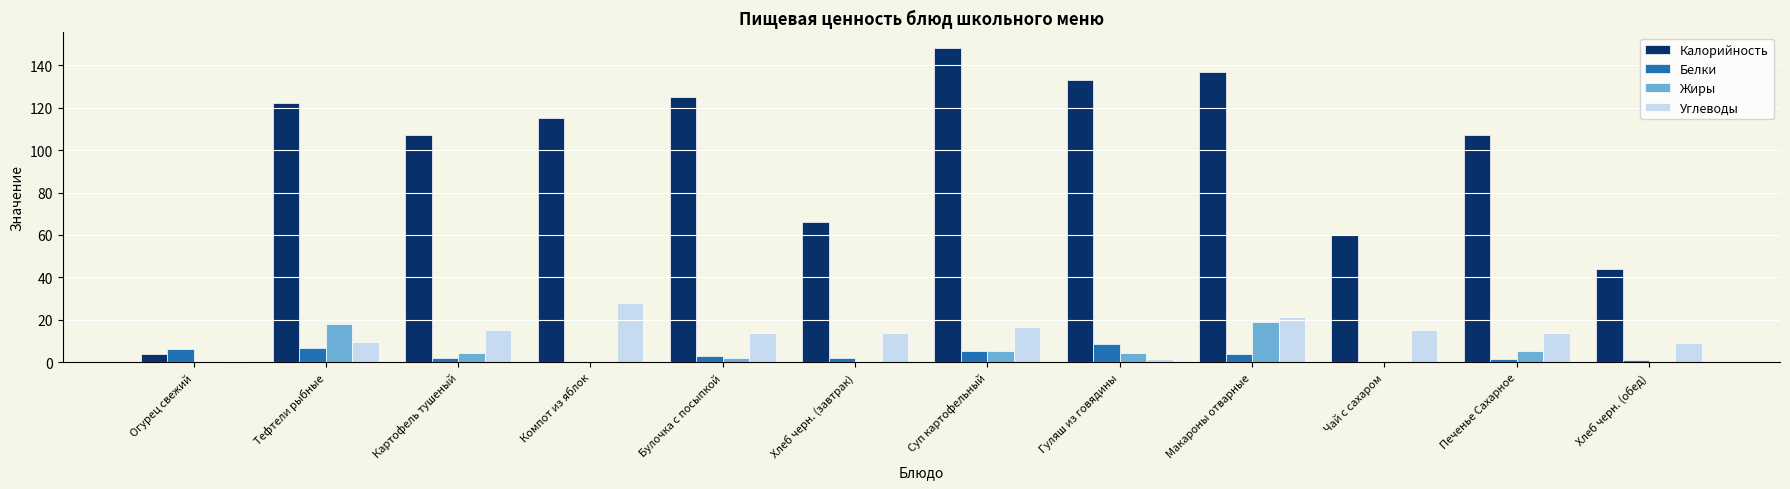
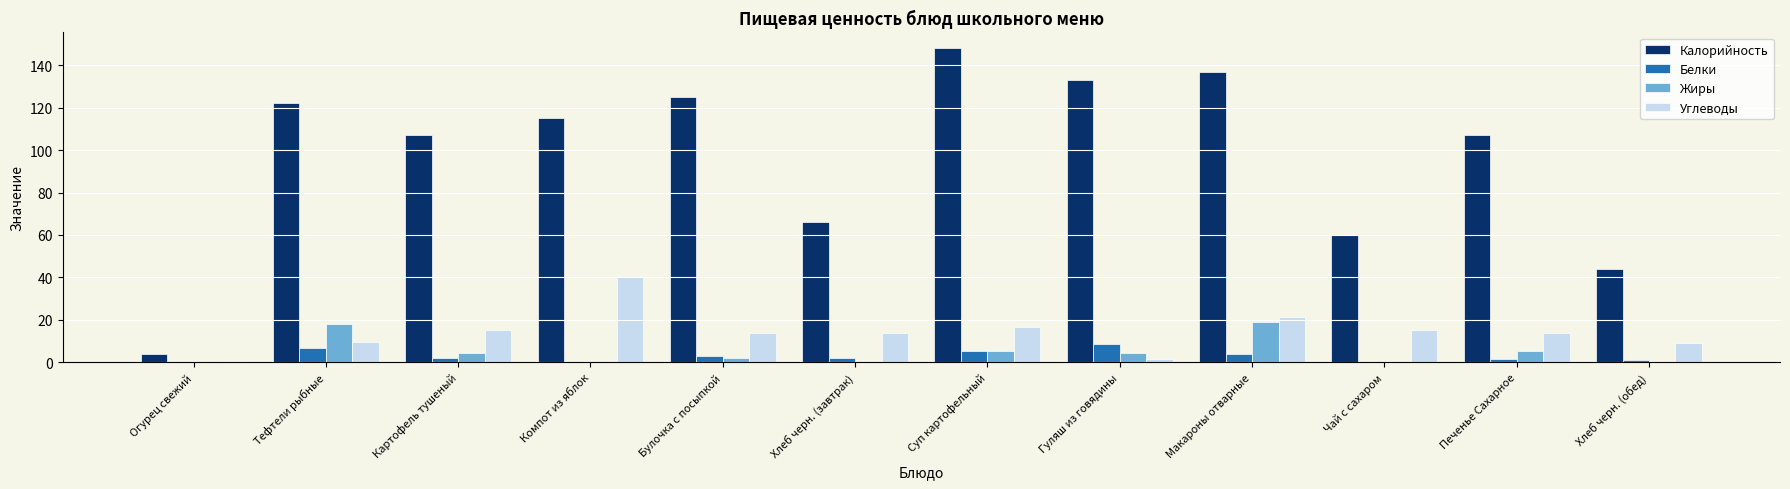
Белки, Огурец свежий: 6 -> 0
Углеводы, Компот из яблок: 28 -> 41
